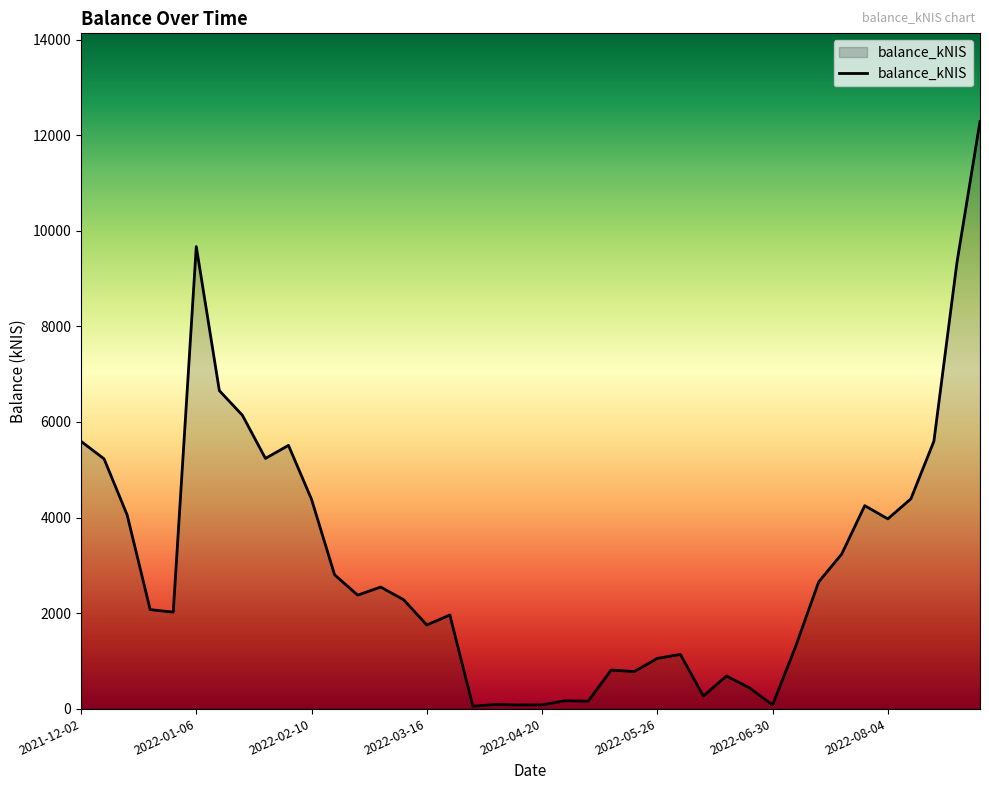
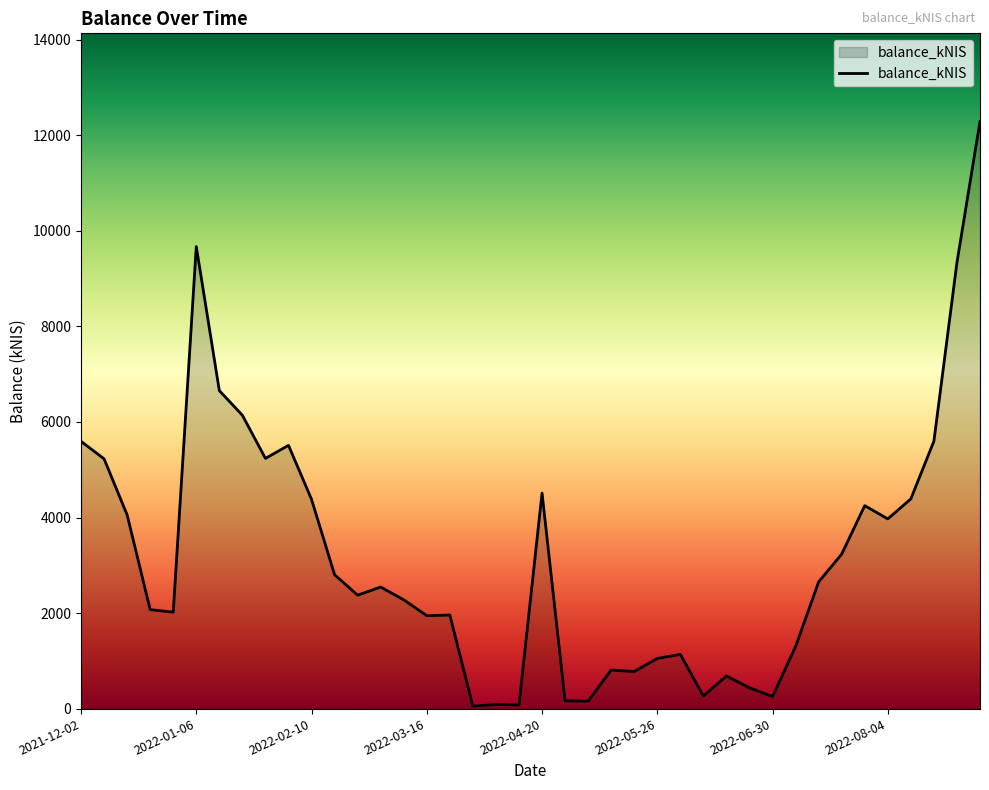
2022-03-16: 1800 -> 1900
2022-04-20: 100 -> 4500
2022-06-30: 100 -> 300
